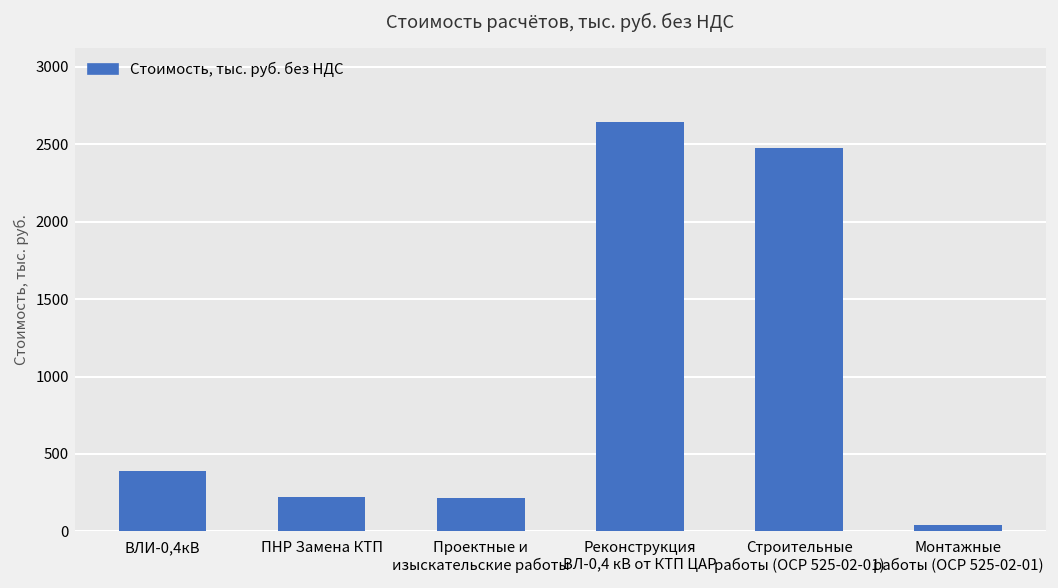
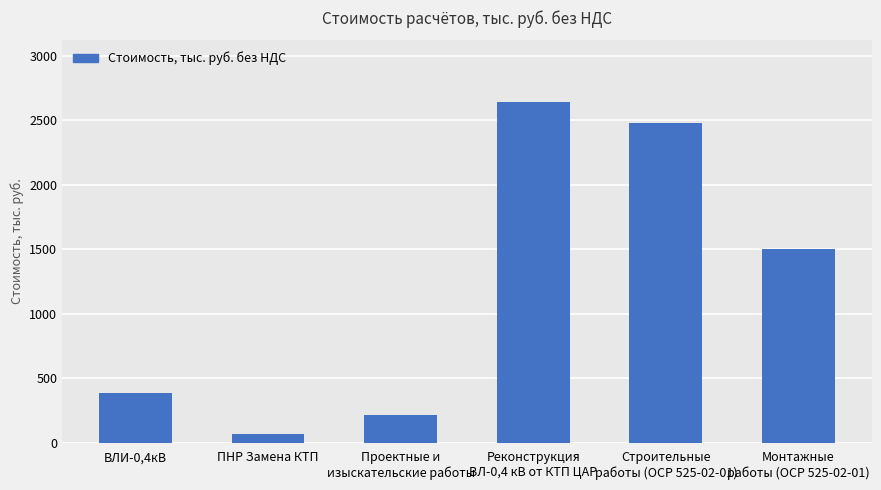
ПНР Замена КТП: 220 -> 70
Монтажные работы (ОСР 525-02-01): 40 -> 1500
